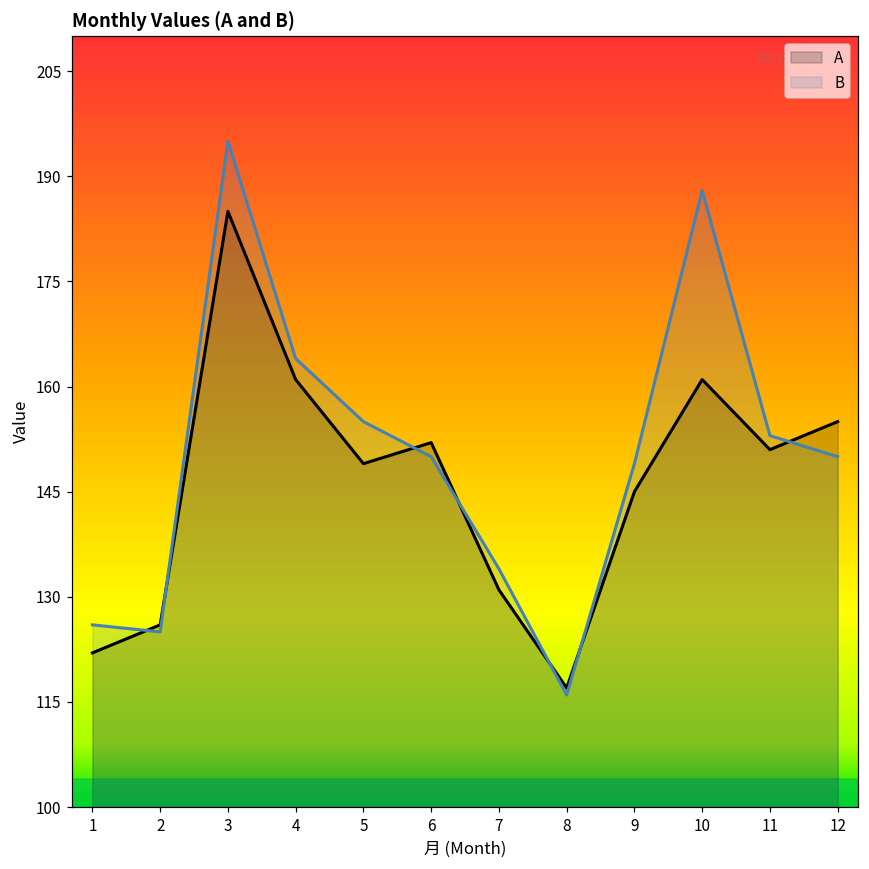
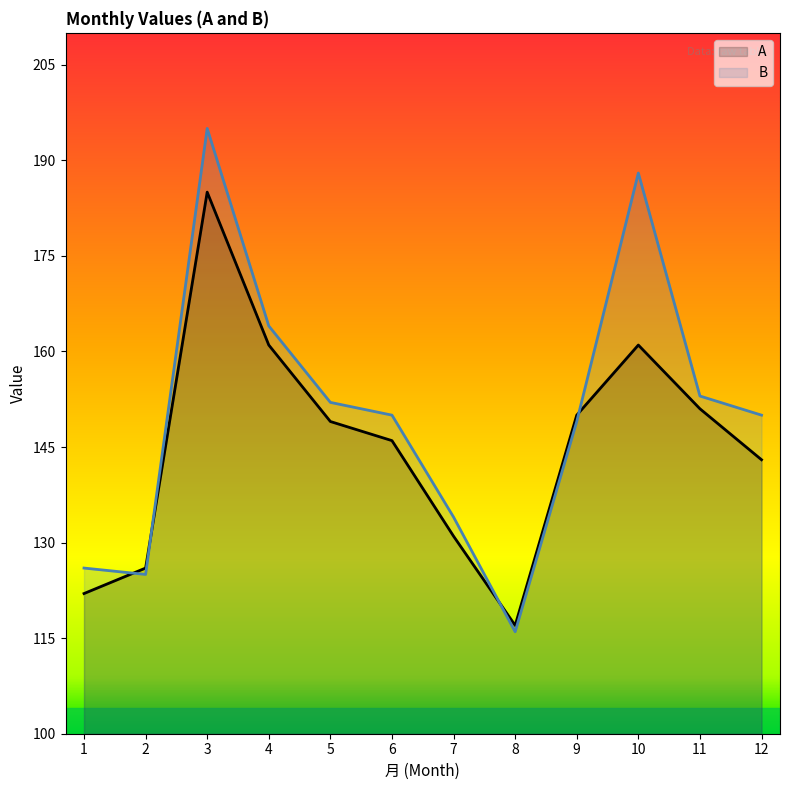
B, 5: 155 -> 152
A, 6: 152 -> 146
A, 9: 145 -> 150
A, 12: 155 -> 143
